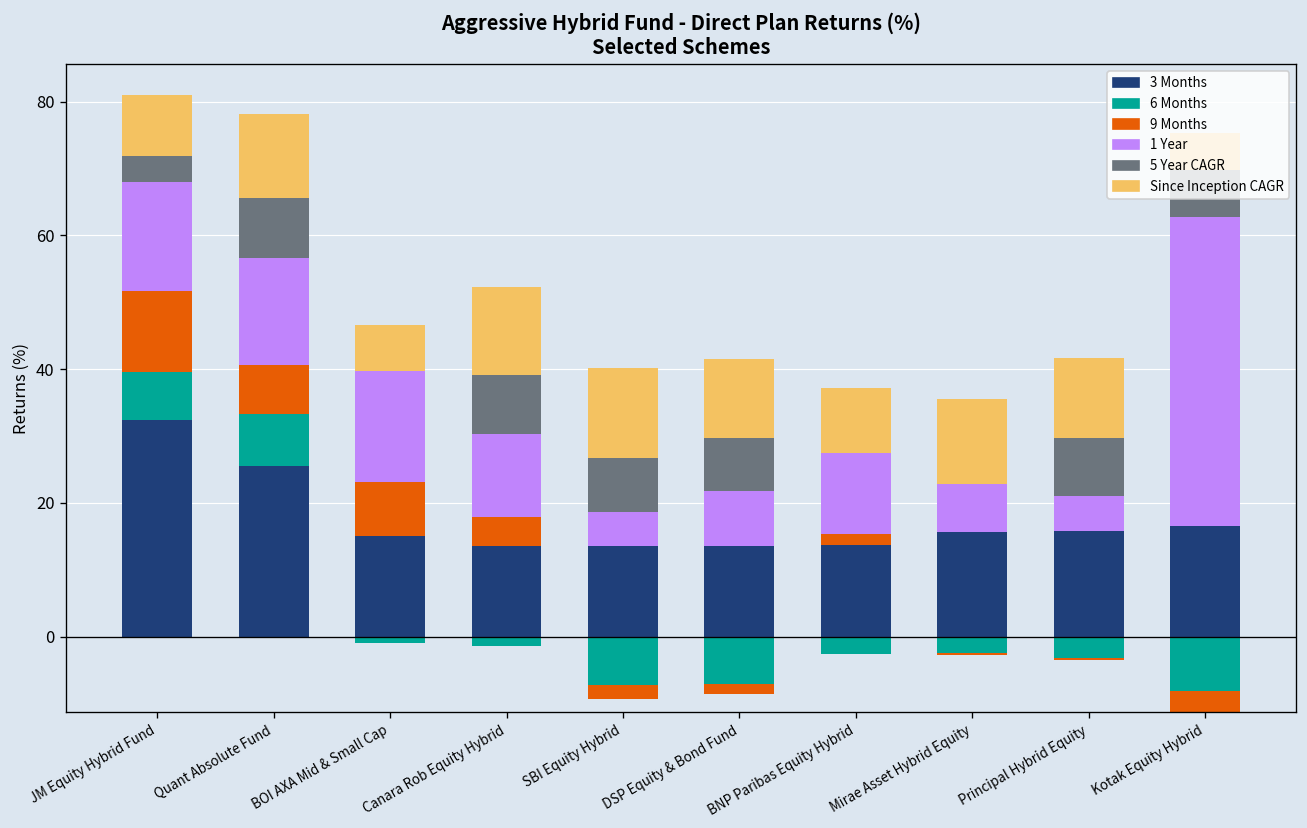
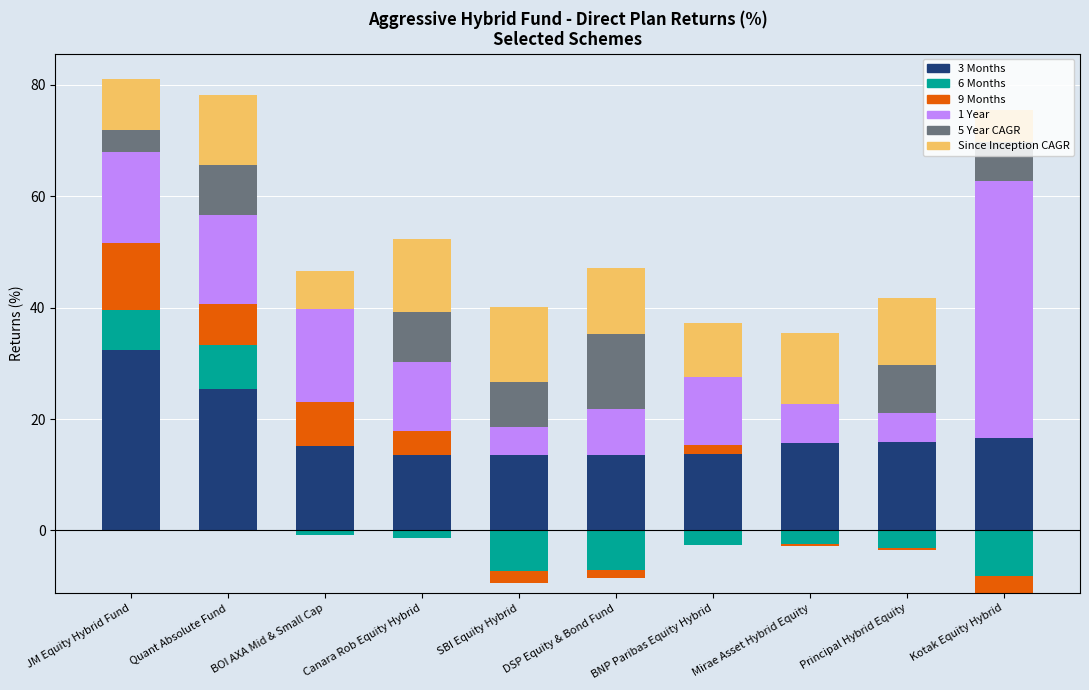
5 Year CAGR, DSP Equity & Bond Fund: 8 -> 13
